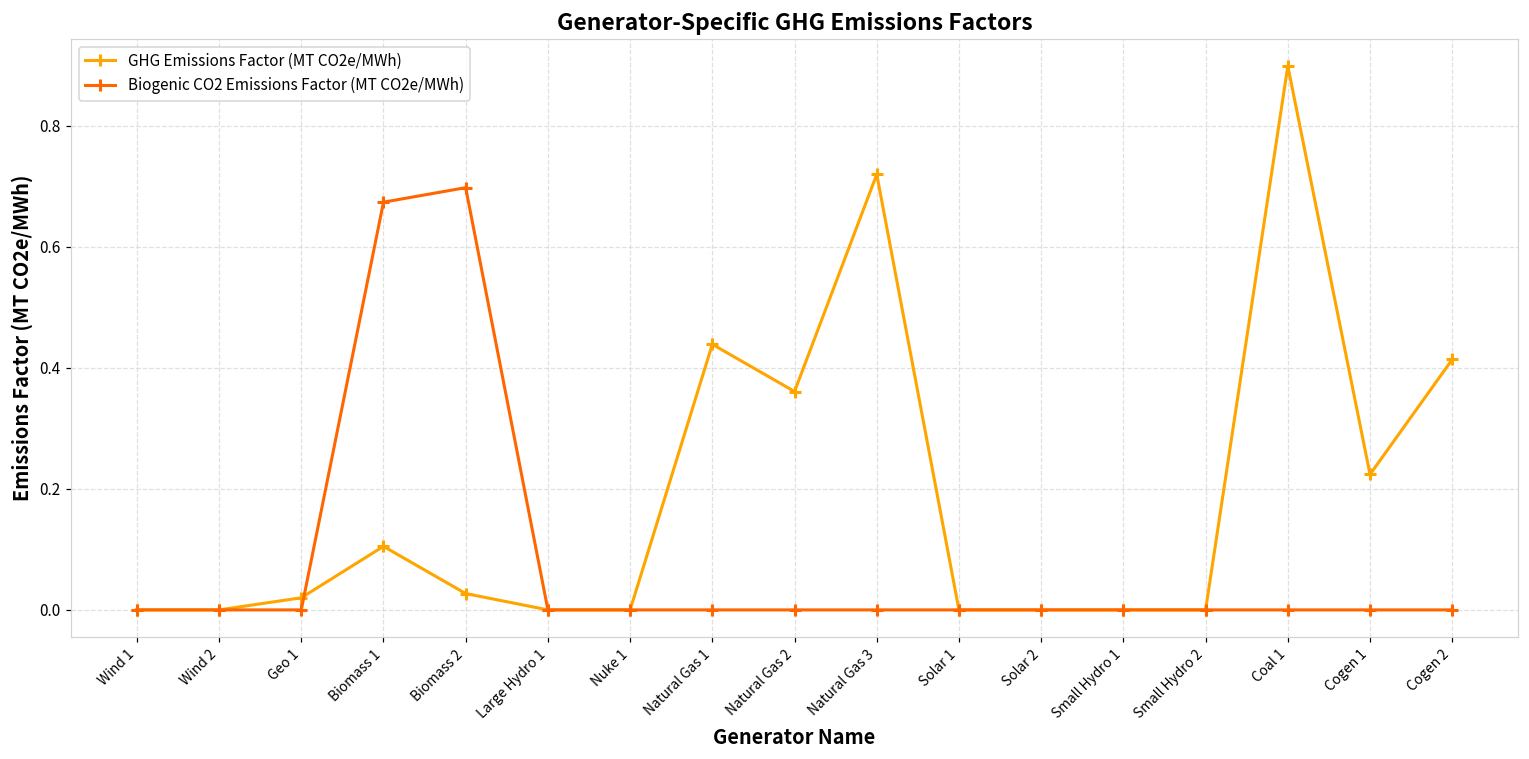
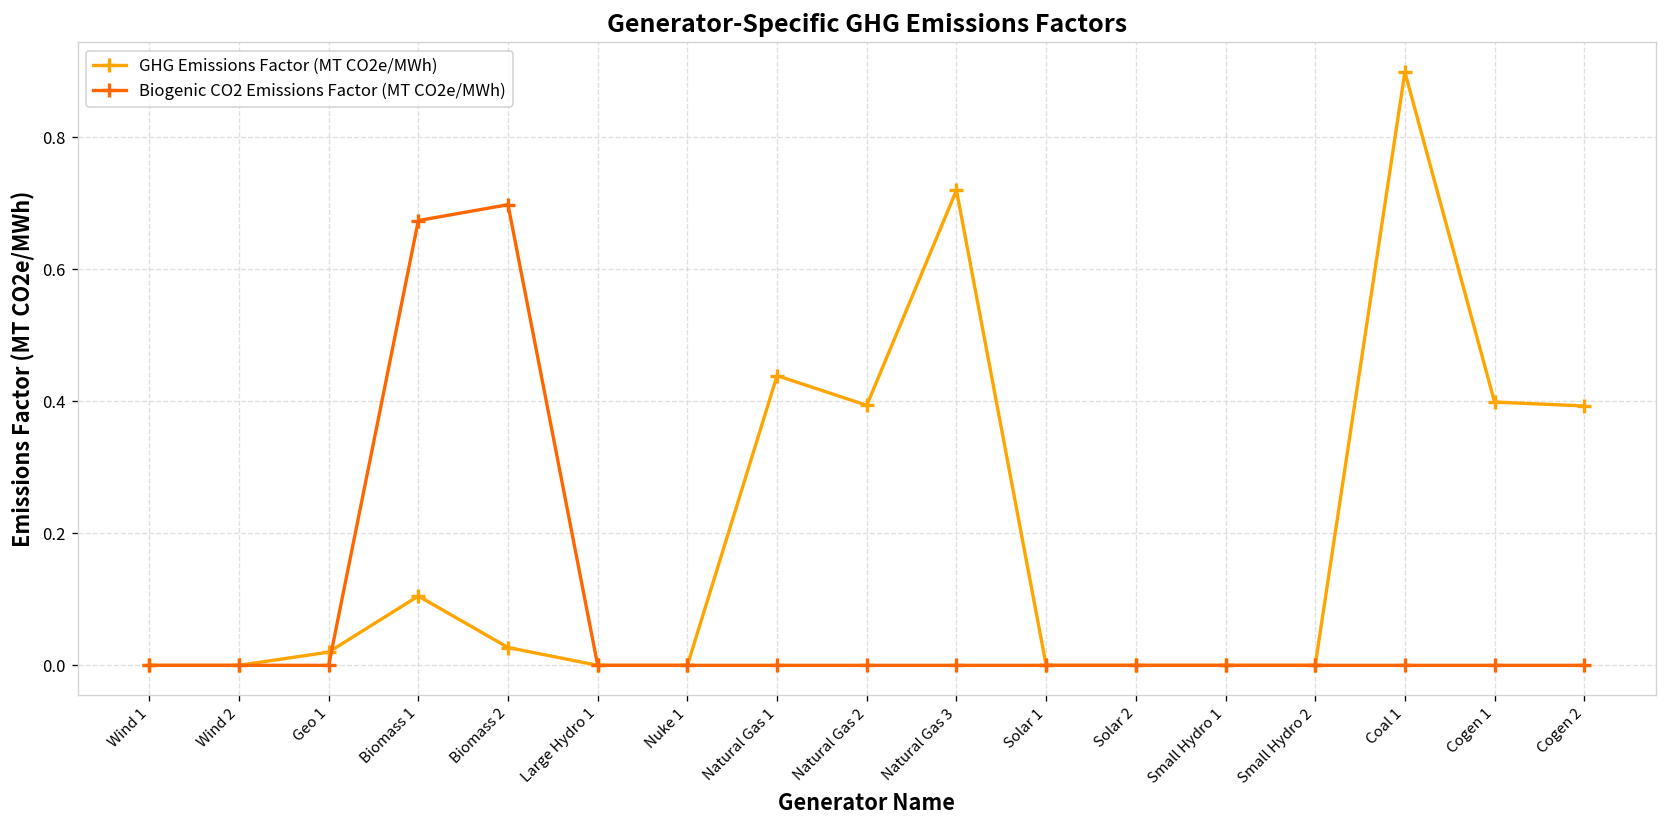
GHG Emissions Factor (MT CO2e/MWh), Natural Gas 2: 0.36 -> 0.39
GHG Emissions Factor (MT CO2e/MWh), Cogen 1: 0.22 -> 0.40
GHG Emissions Factor (MT CO2e/MWh), Cogen 2: 0.41 -> 0.39
